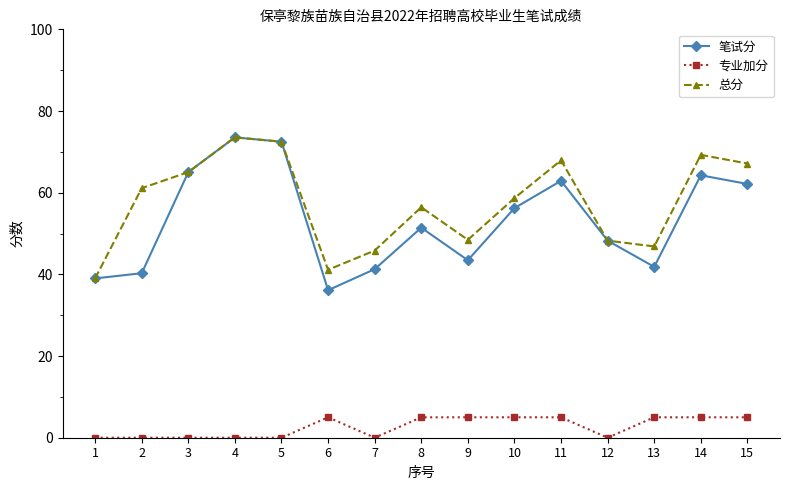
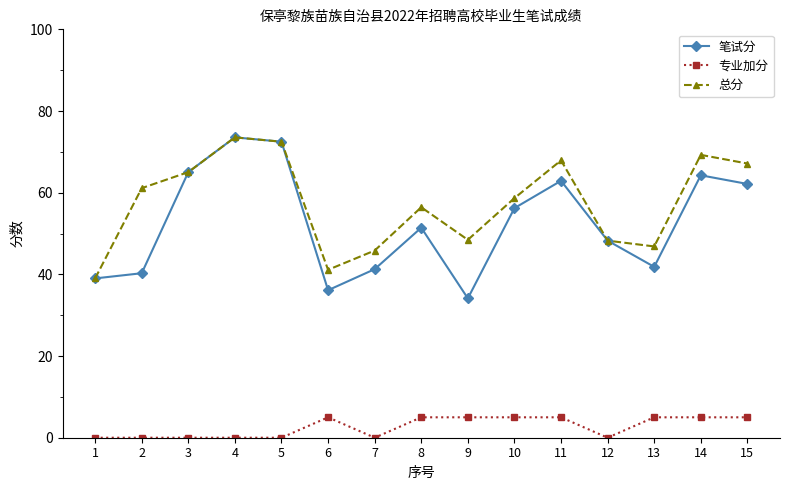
笔试分, 9: 43 -> 34
